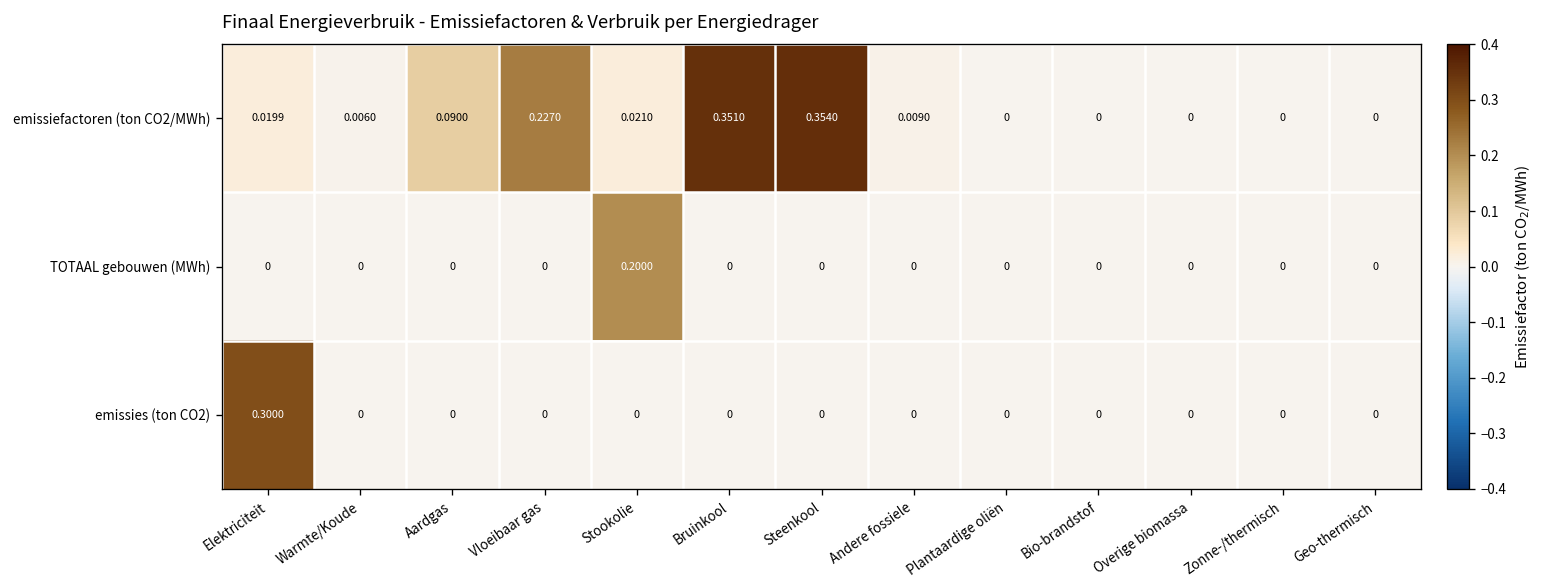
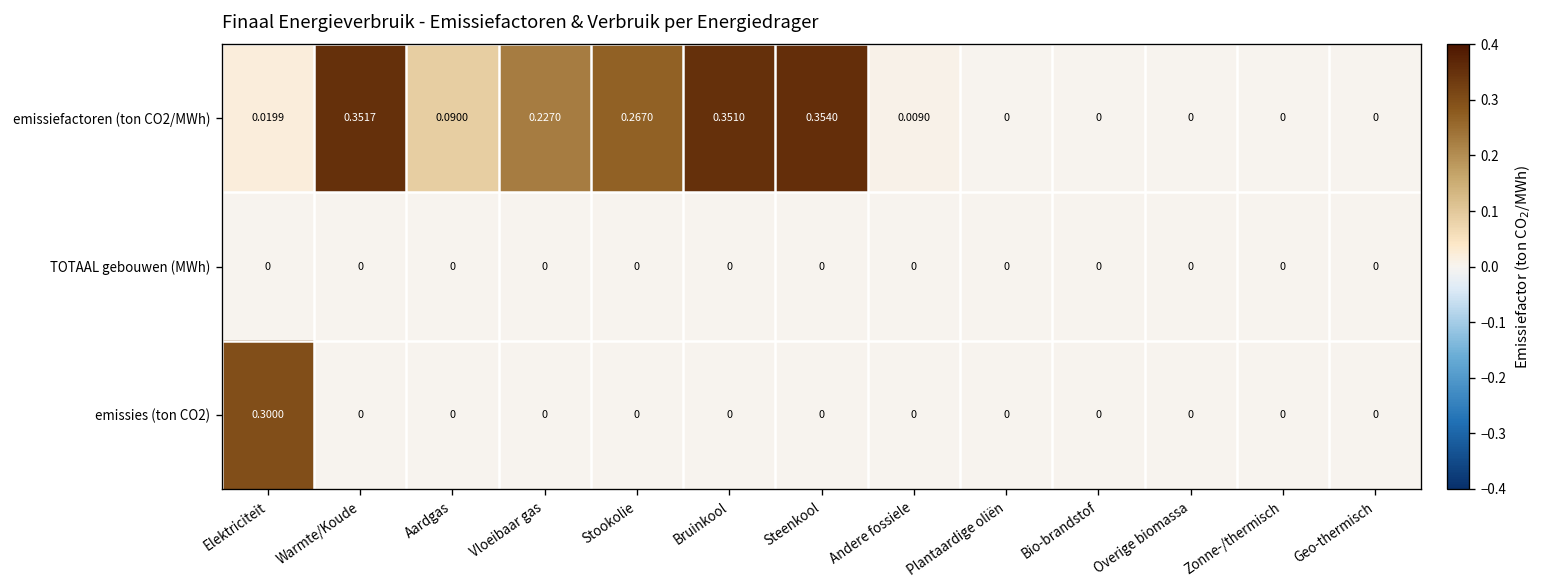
emissiefactoren (ton CO2/MWh), Warmte/Koude: 0.0060 -> 0.3517
emissiefactoren (ton CO2/MWh), Stookolie: 0.0210 -> 0.2670
TOTAAL gebouwen (MWh), Stookolie: 0.2000 -> 0
